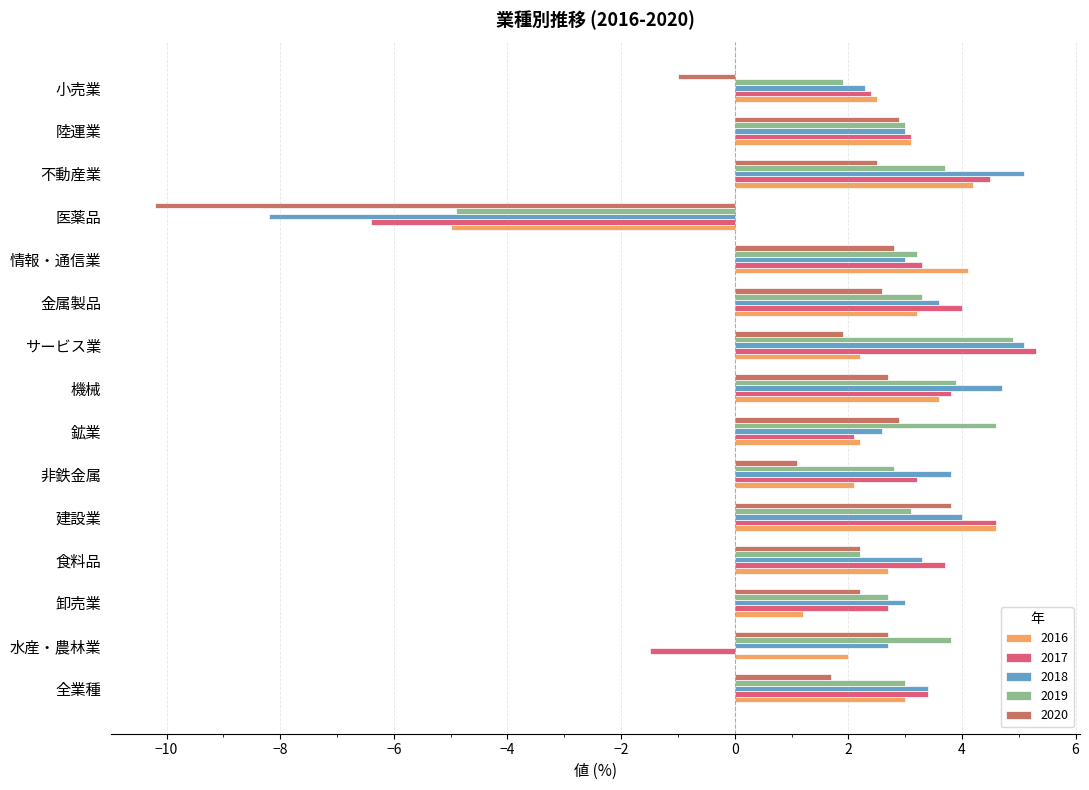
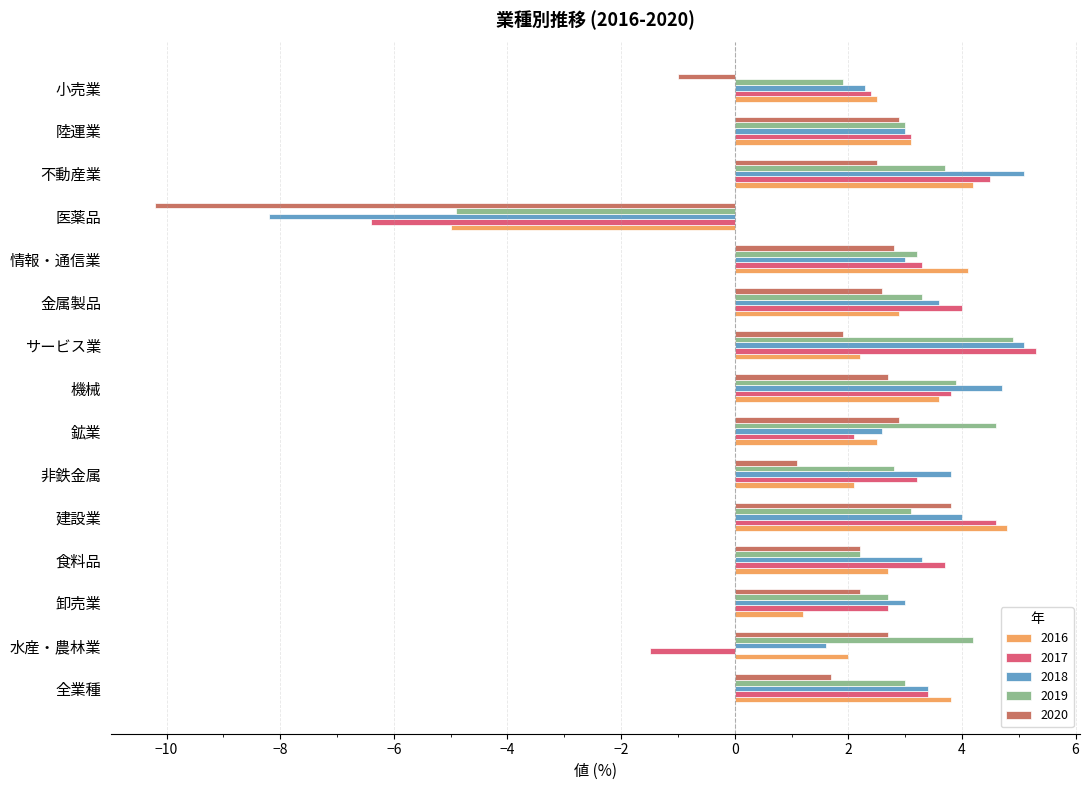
2016, 金属製品: 3.2 -> 2.9
2016, 鉱業: 2.2 -> 2.5
2016, 建設業: 4.6 -> 4.8
2019, 水産・農林業: 3.8 -> 4.2
2018, 水産・農林業: 2.7 -> 1.6
2016, 全業種: 3.0 -> 3.8
